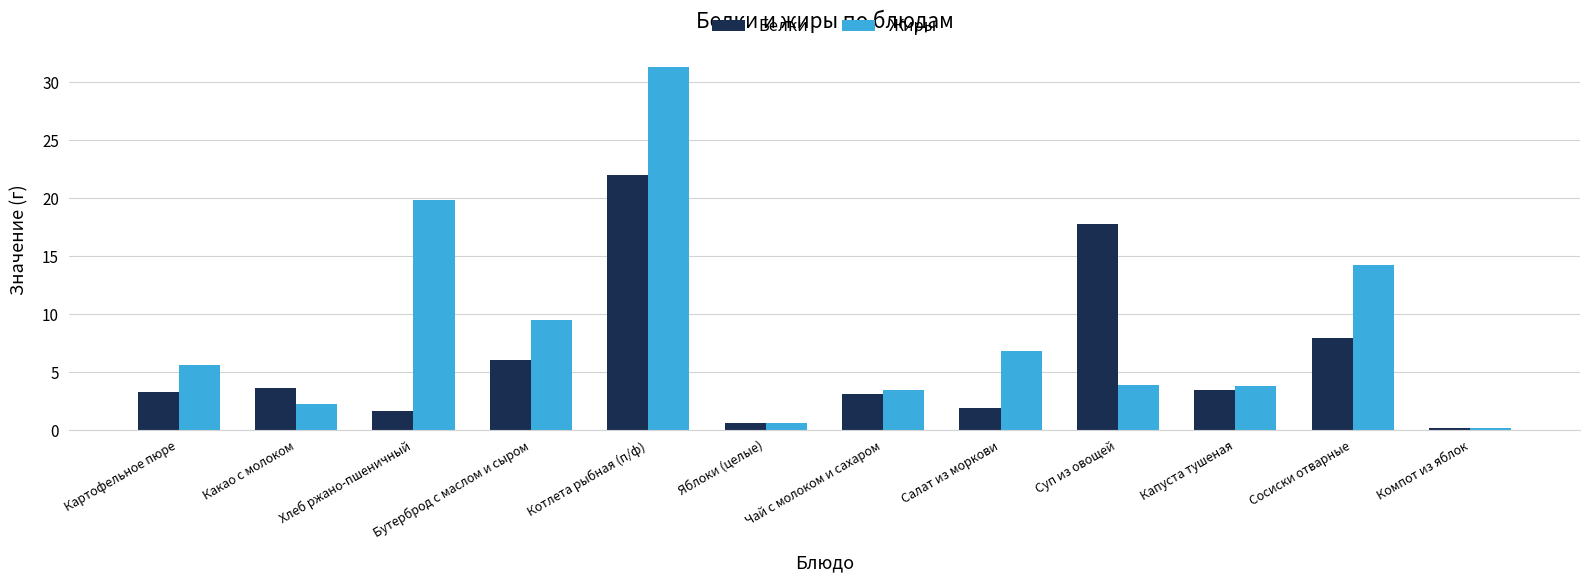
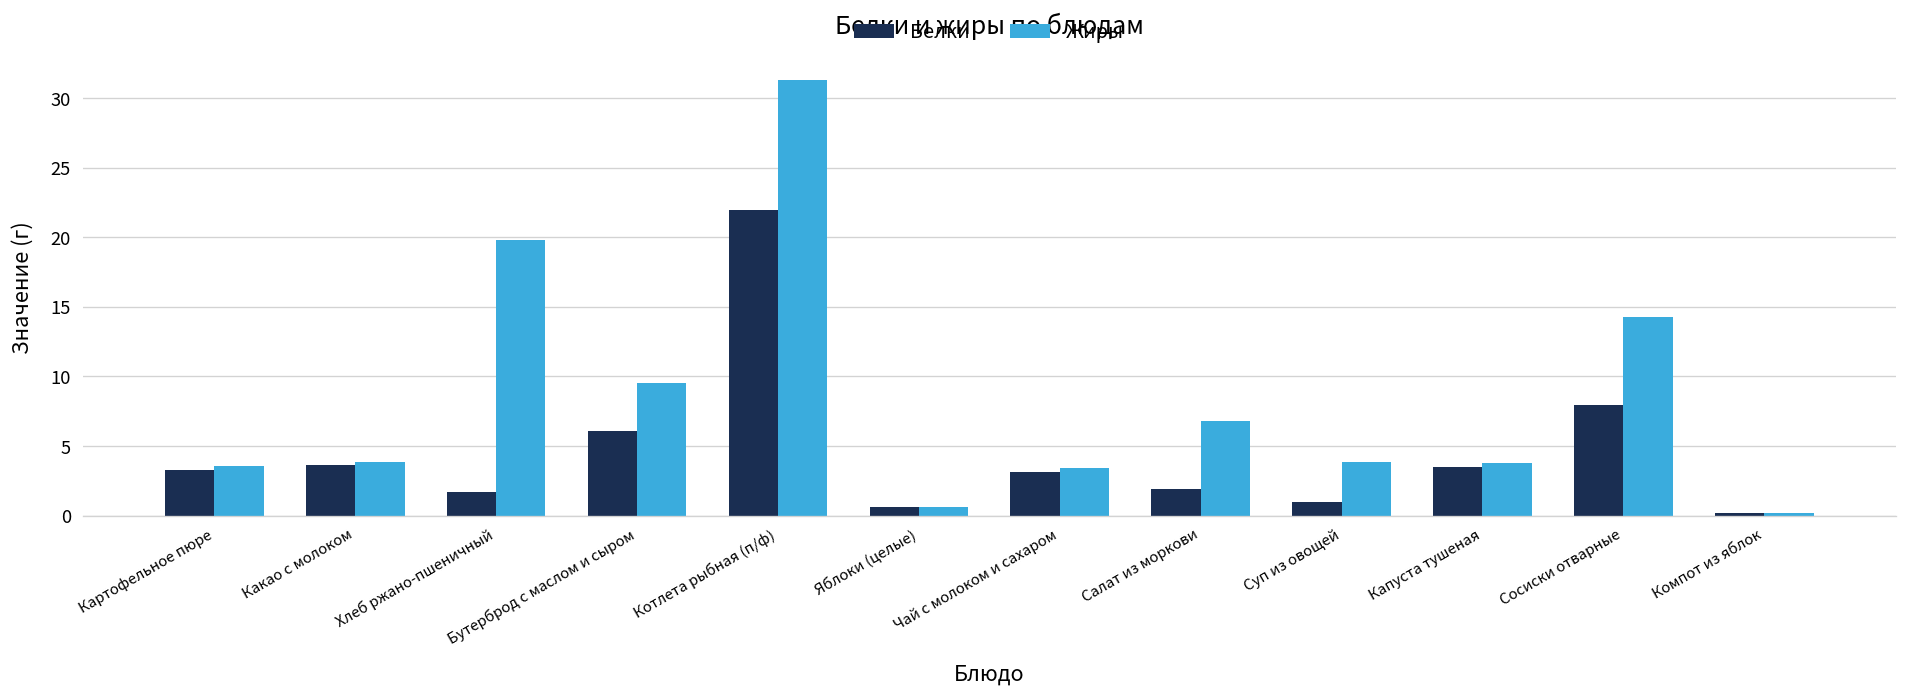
Жиры, Картофельное пюре: 5.6 -> 3.6
Жиры, Какао с молоком: 2.2 -> 3.8
Белки, Суп из овощей: 17.8 -> 1.0
